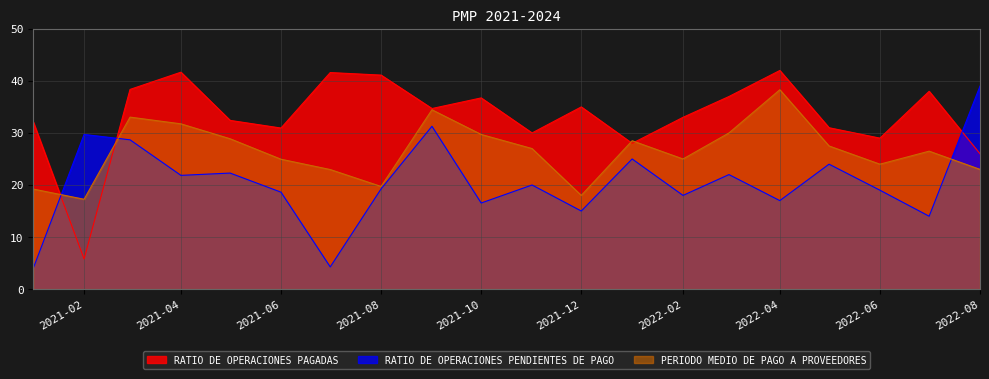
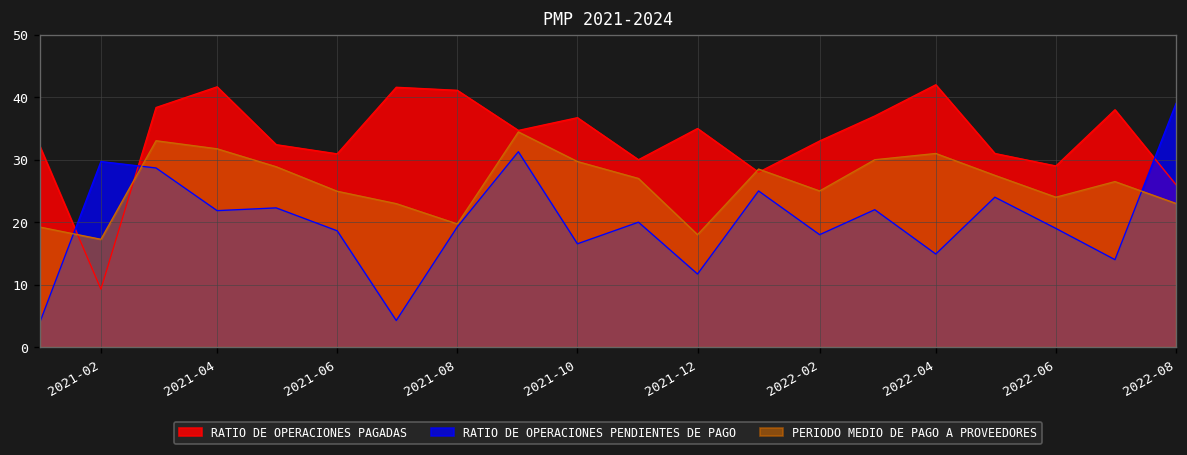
RATIO DE OPERACIONES PAGADAS, 2021-02: 6 -> 9
RATIO DE OPERACIONES PENDIENTES DE PAGO, 2021-12: 15 -> 12
RATIO DE OPERACIONES PENDIENTES DE PAGO, 2022-04: 17 -> 15
PERIODO MEDIO DE PAGO A PROVEEDORES, 2022-04: 38 -> 31
